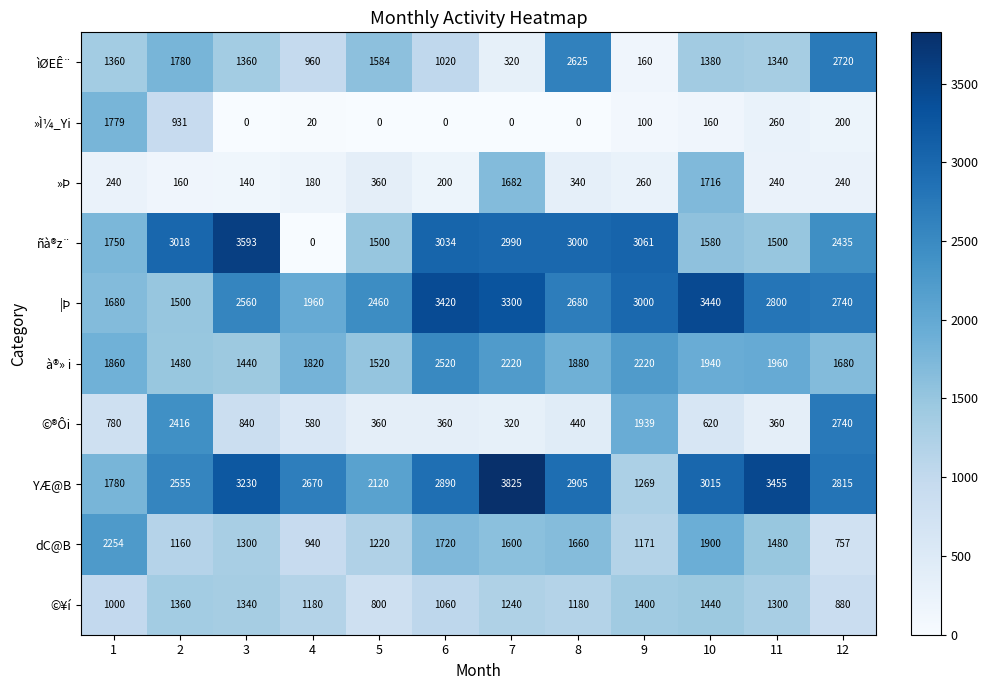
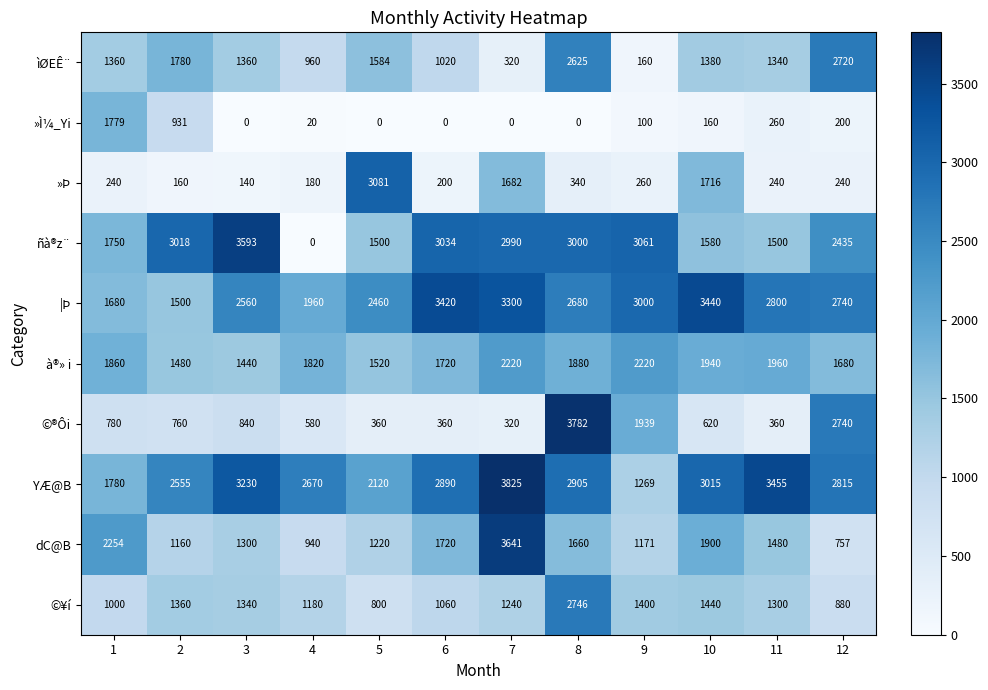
»Þ, 5: 360 -> 3081
à®» i, 6: 2520 -> 1720
©®Ôi, 2: 2416 -> 760
©®Ôi, 8: 440 -> 3782
dC@B, 7: 1600 -> 3641
©¥í, 8: 1180 -> 2746
